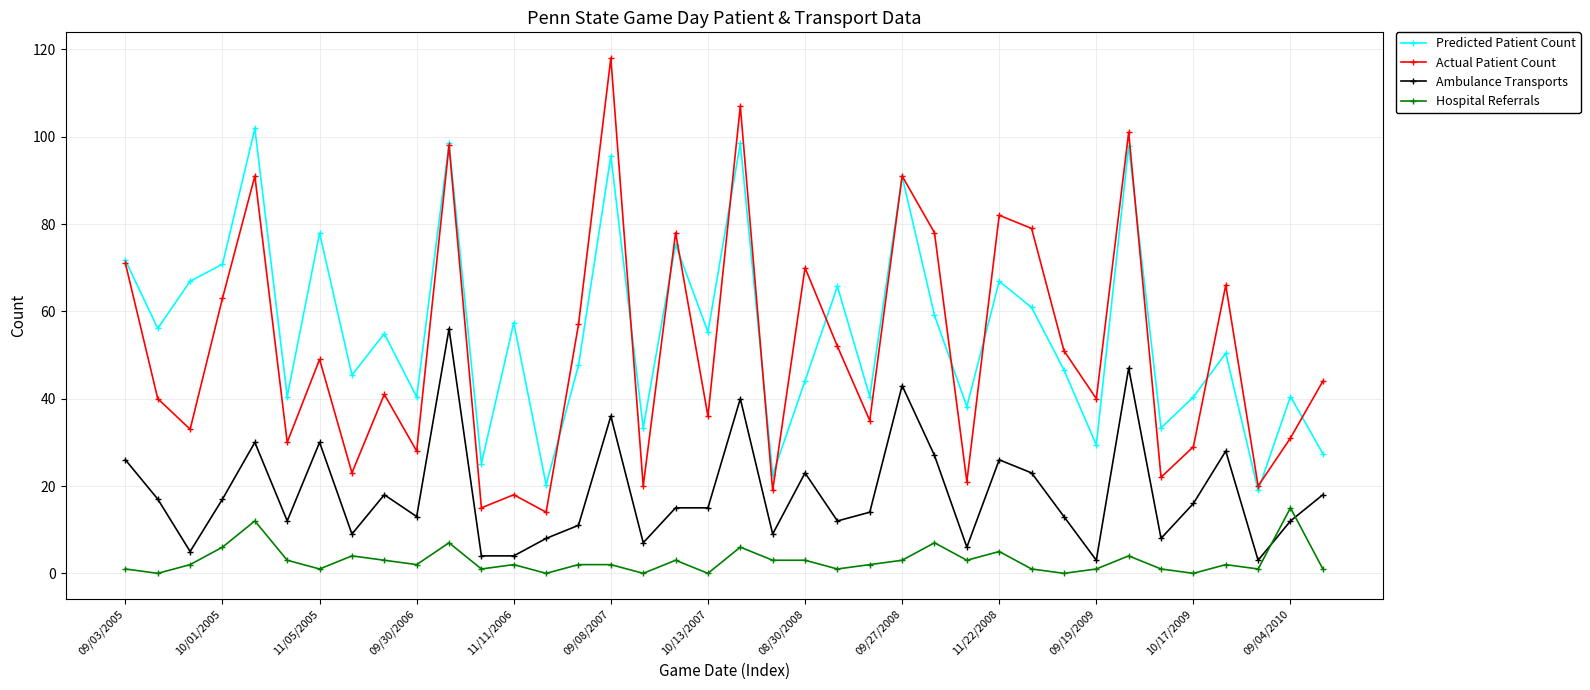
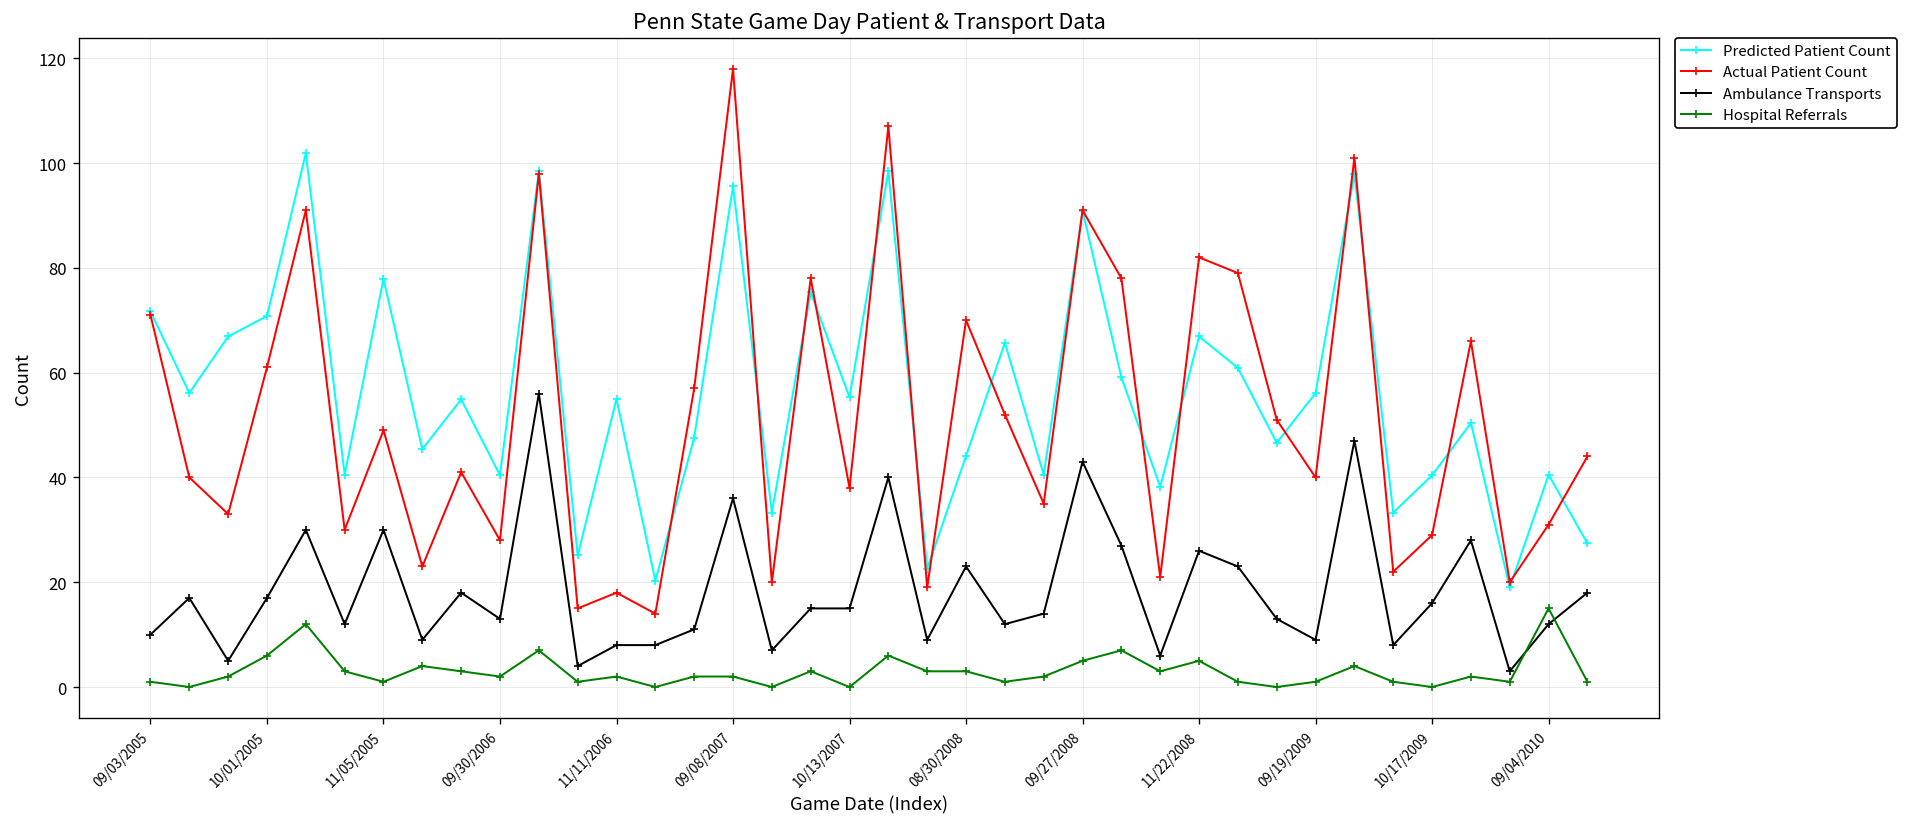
Ambulance Transports, 09/03/2005: 26 -> 10
Actual Patient Count, 10/01/2005: 63 -> 61
Predicted Patient Count, 11/11/2006: 57 -> 55
Ambulance Transports, 11/11/2006: 4 -> 8
Actual Patient Count, 10/13/2007: 36 -> 38
Hospital Referrals, 09/27/2008: 3 -> 5
Predicted Patient Count, 09/19/2009: 29 -> 56
Ambulance Transports, 09/19/2009: 3 -> 9
